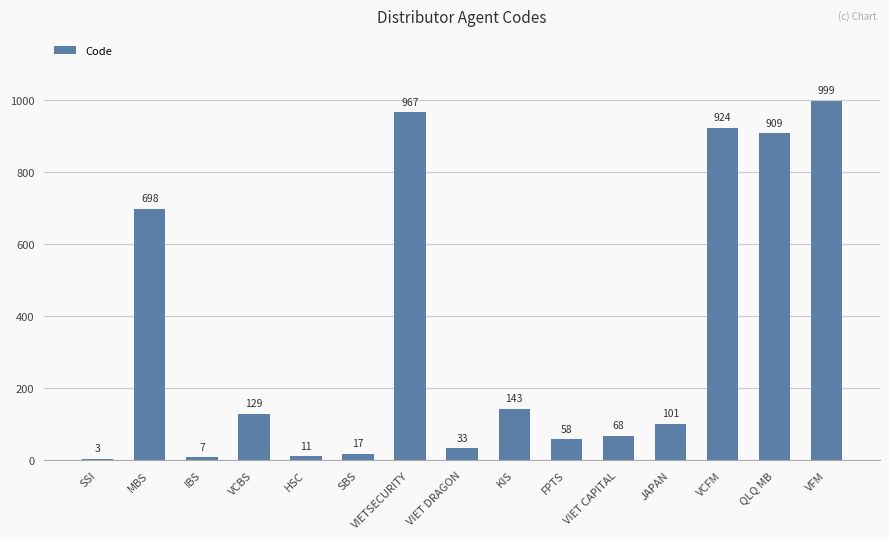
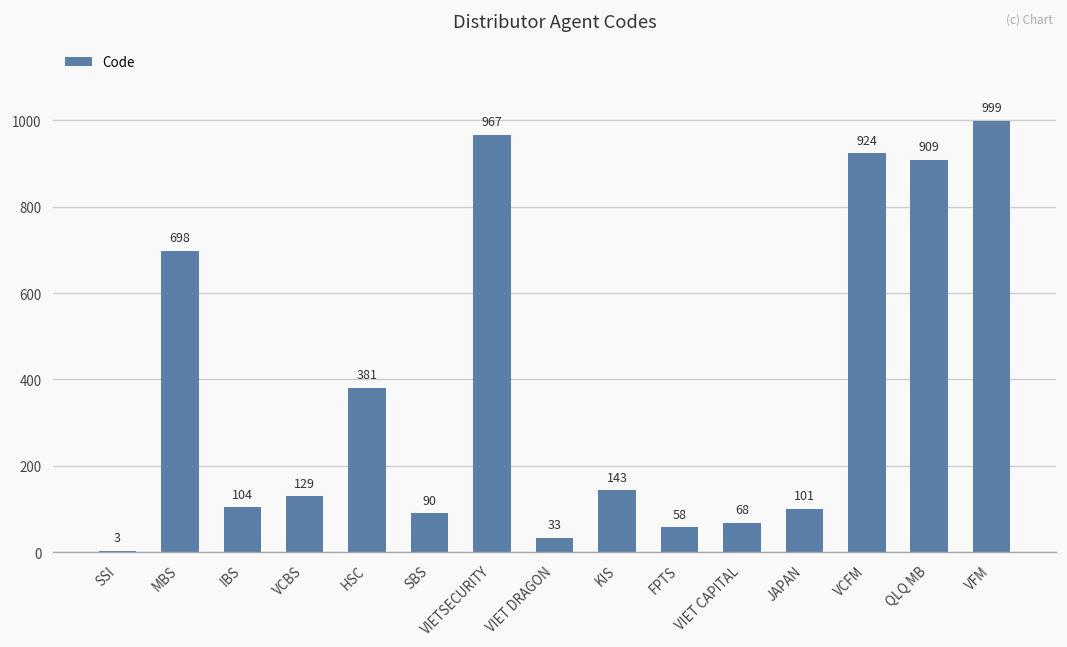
IBS: 7 -> 104
HSC: 11 -> 381
SBS: 17 -> 90
